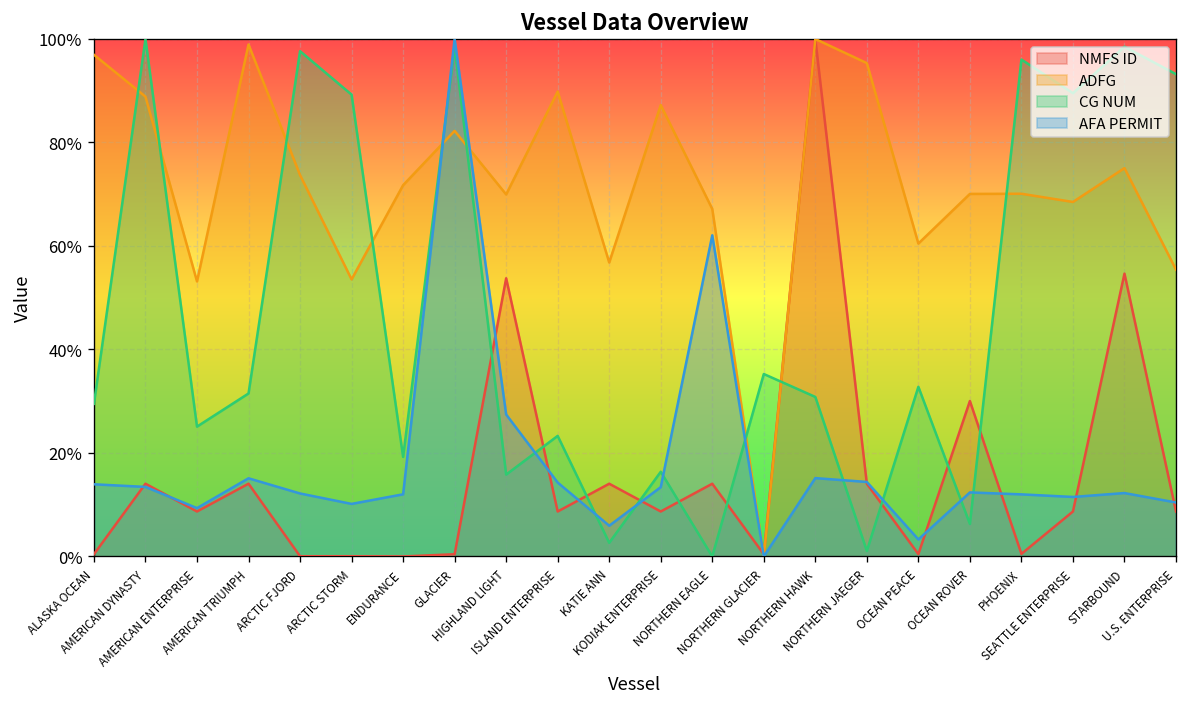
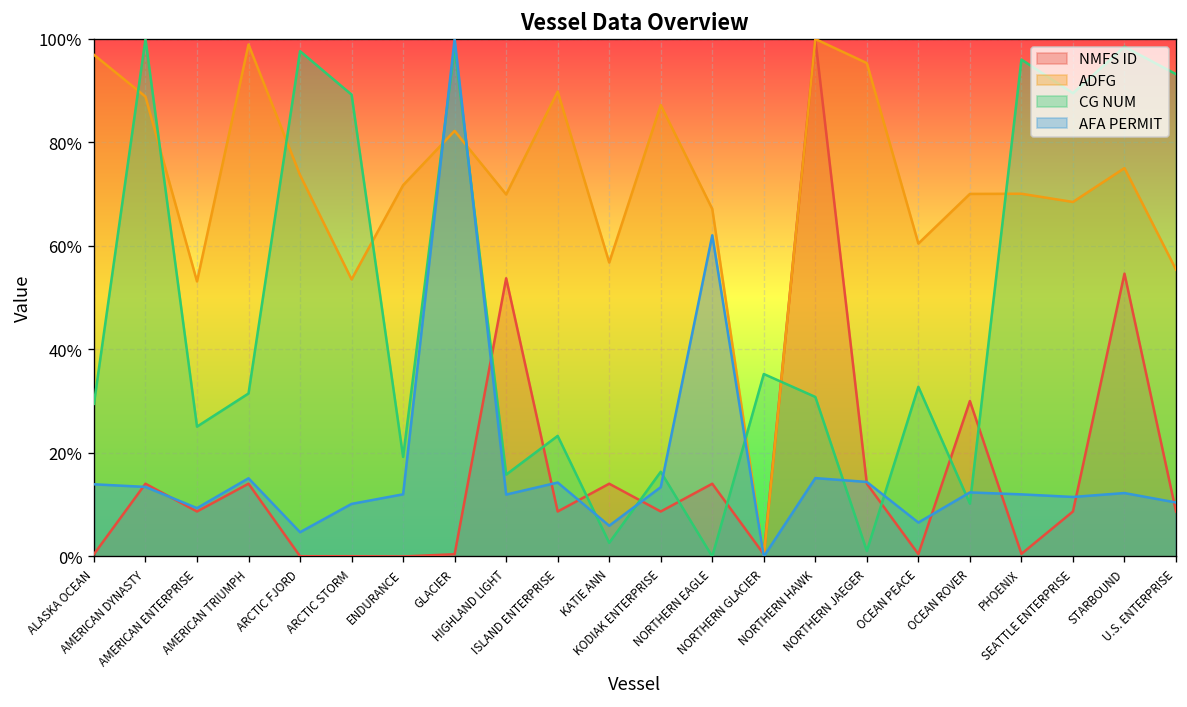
AFA PERMIT, ARCTIC FJORD: 12% -> 5%
AFA PERMIT, HIGHLAND LIGHT: 27% -> 12%
AFA PERMIT, OCEAN PEACE: 3% -> 7%
CG NUM, OCEAN ROVER: 6% -> 10%
